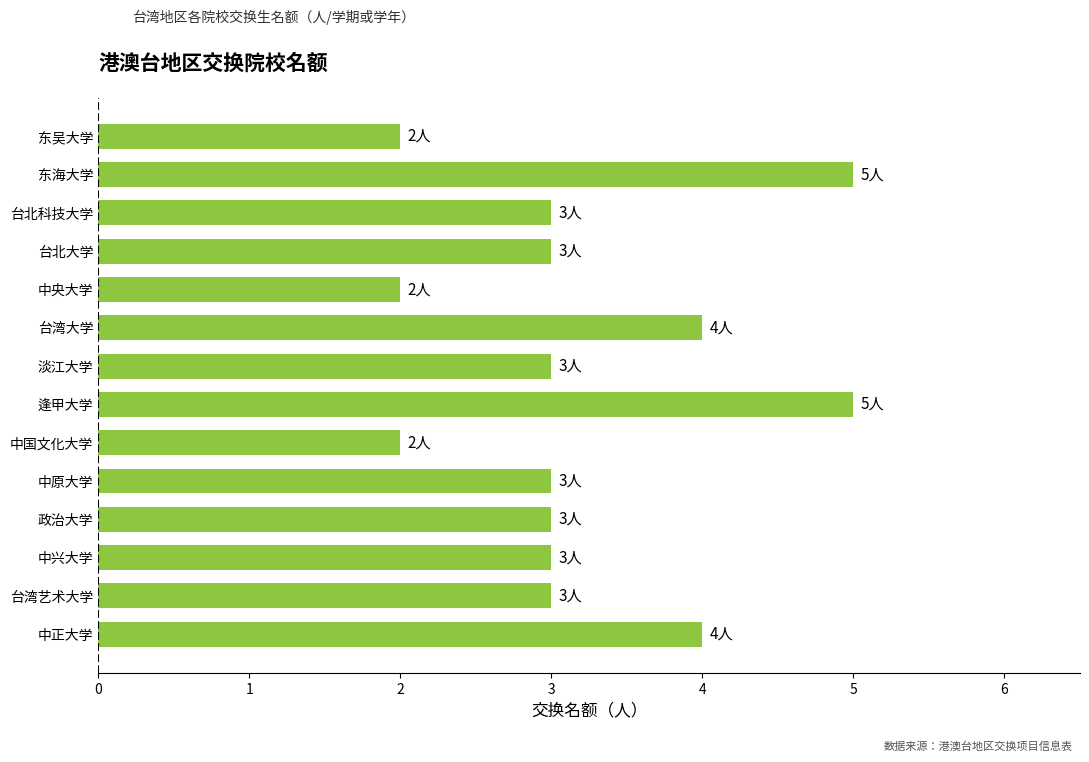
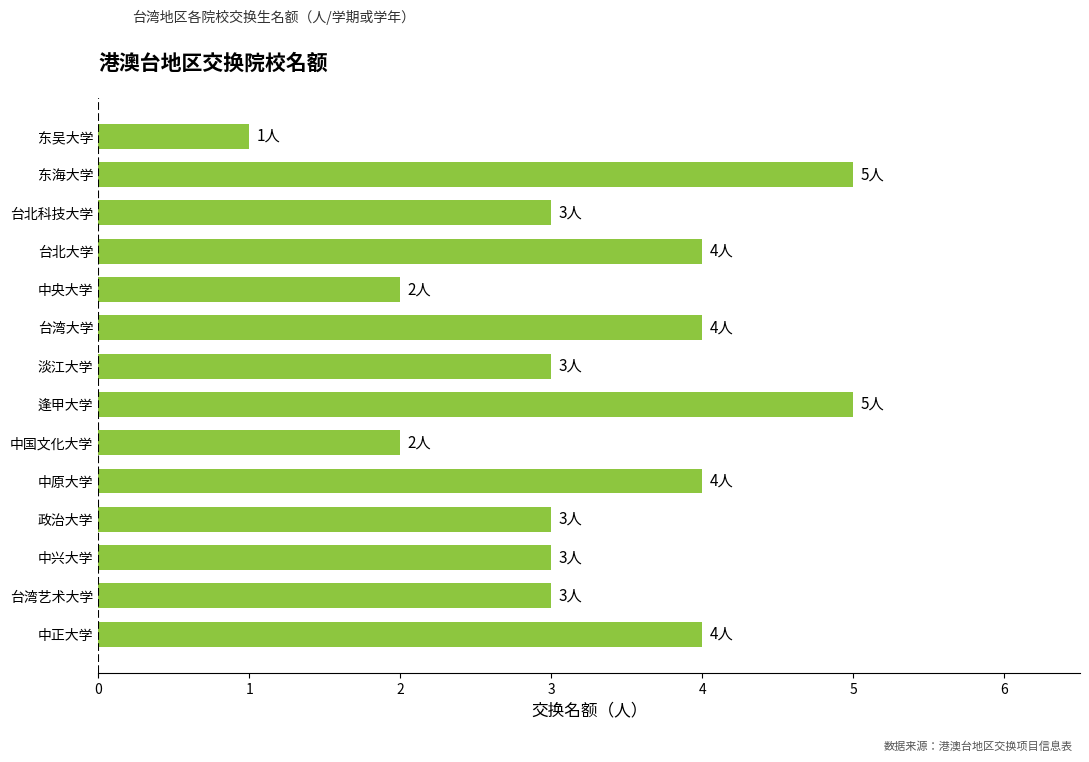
东吴大学: 2人 -> 1人
台北大学: 3人 -> 4人
中原大学: 3人 -> 4人
